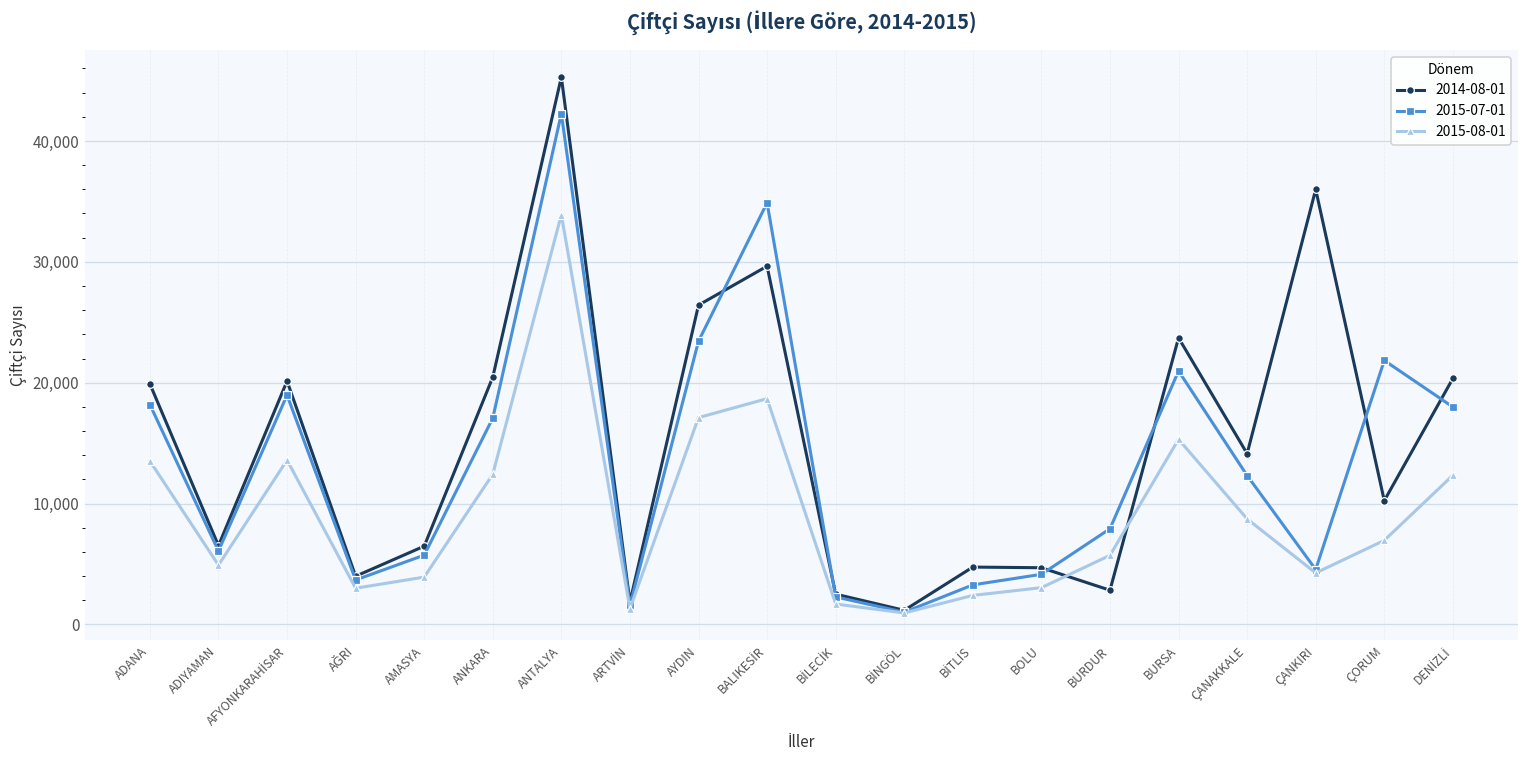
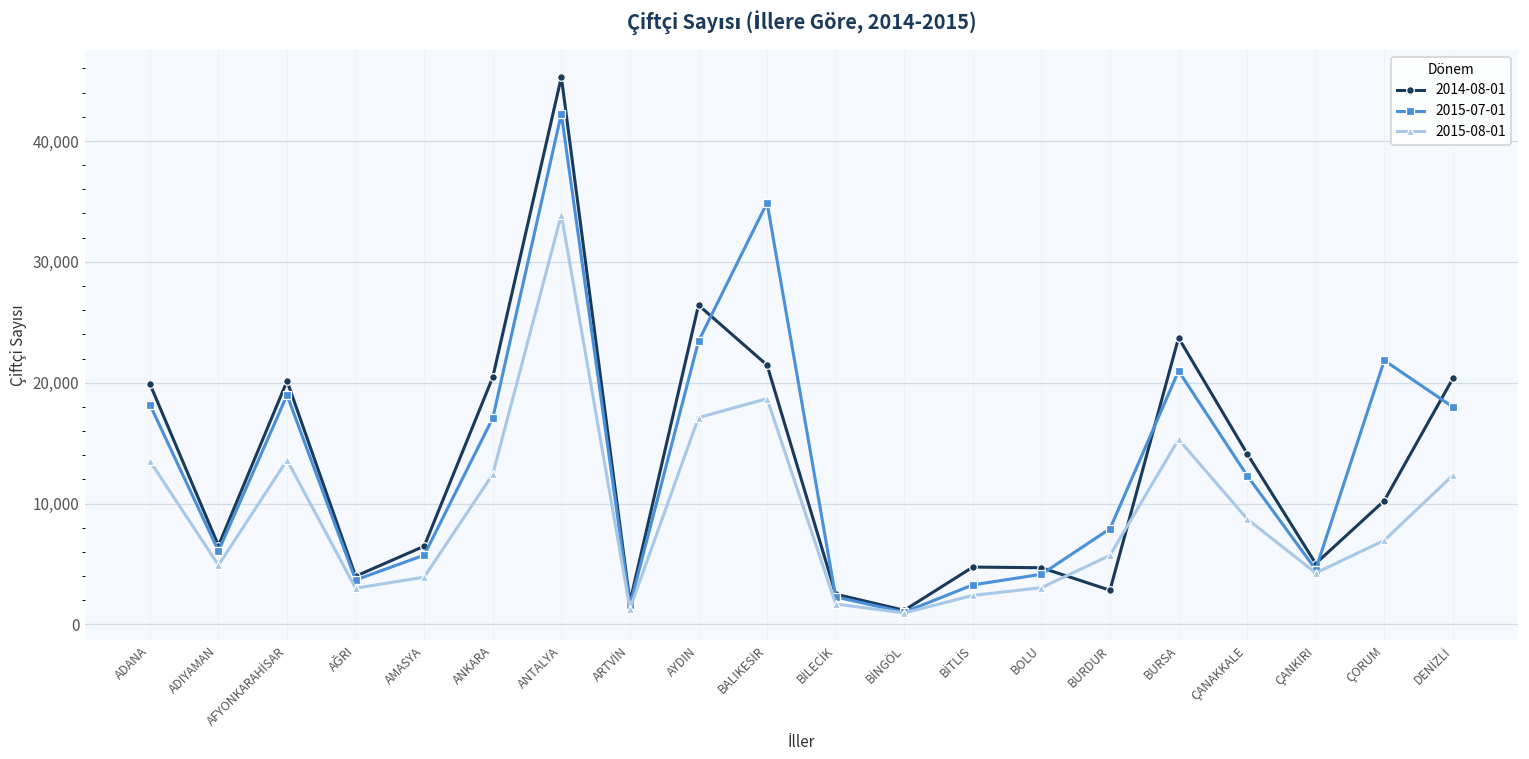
2014-08-01, BALIKESİR: 29,600 -> 21,500
2014-08-01, ÇANKIRI: 36,000 -> 5,000
